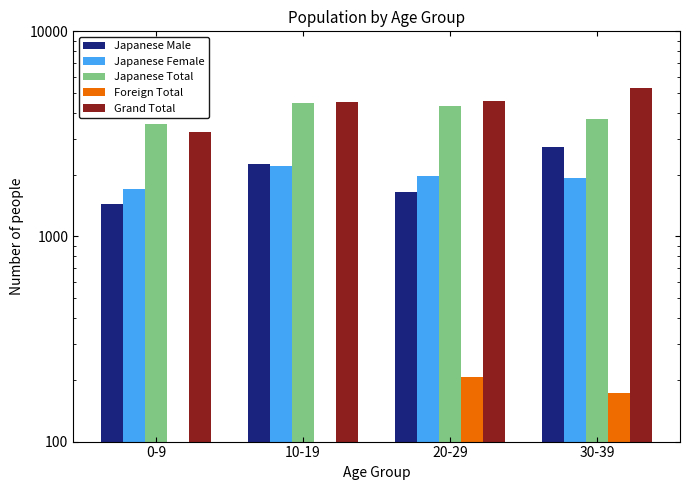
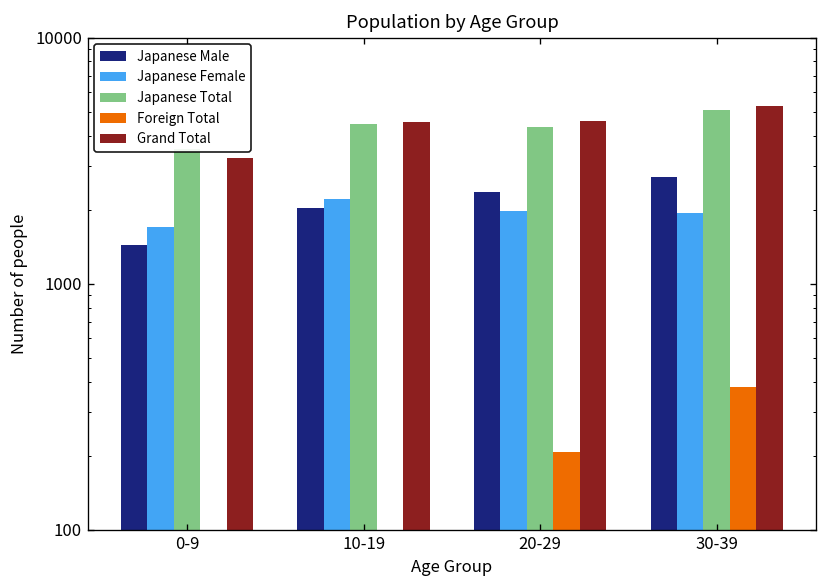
Japanese Male, 10-19: 2300 -> 2000
Japanese Male, 20-29: 1700 -> 2400
Japanese Total, 30-39: 3700 -> 5100
Foreign Total, 30-39: 170 -> 380
